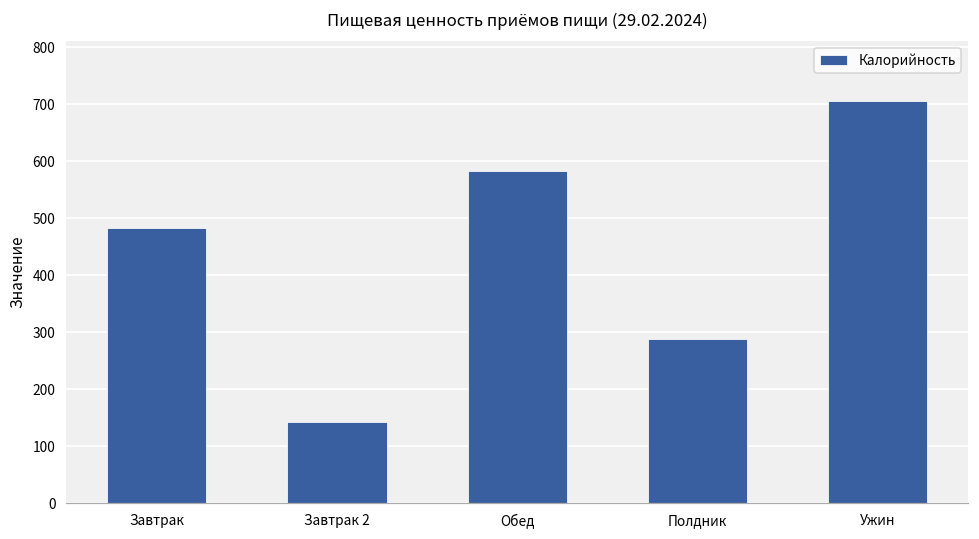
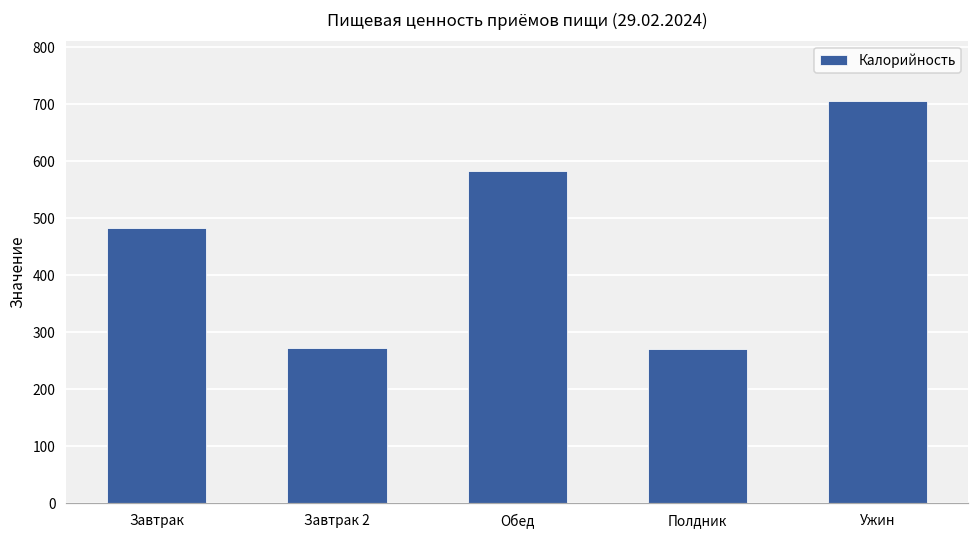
Завтрак 2: 140 -> 270
Полдник: 290 -> 270
